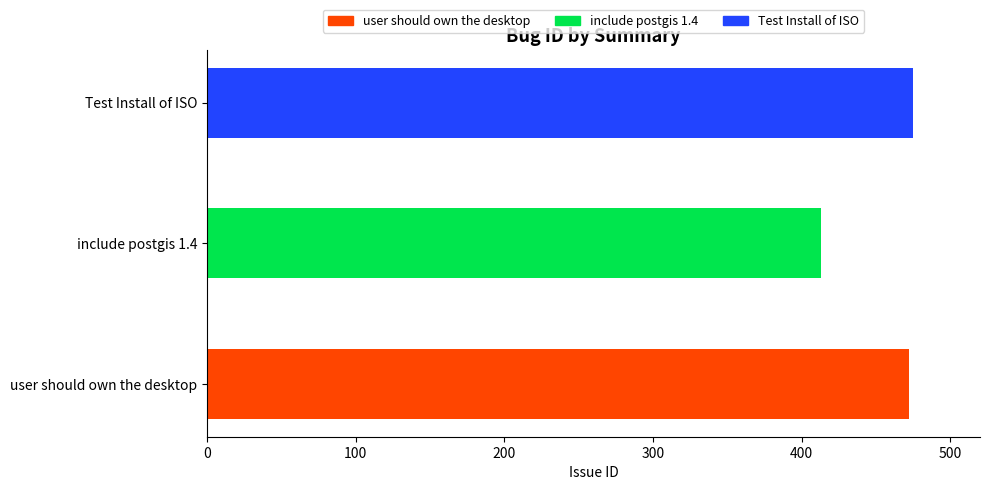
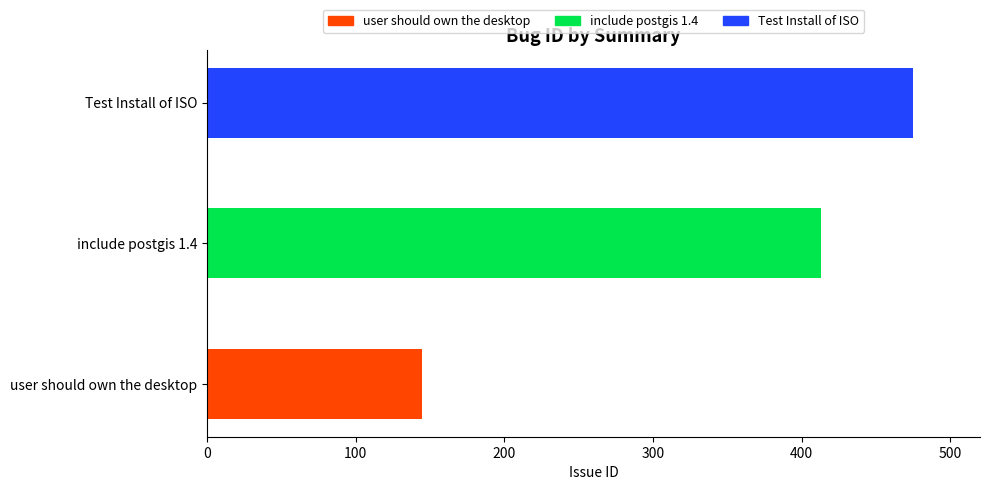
user should own the desktop: 472 -> 145
